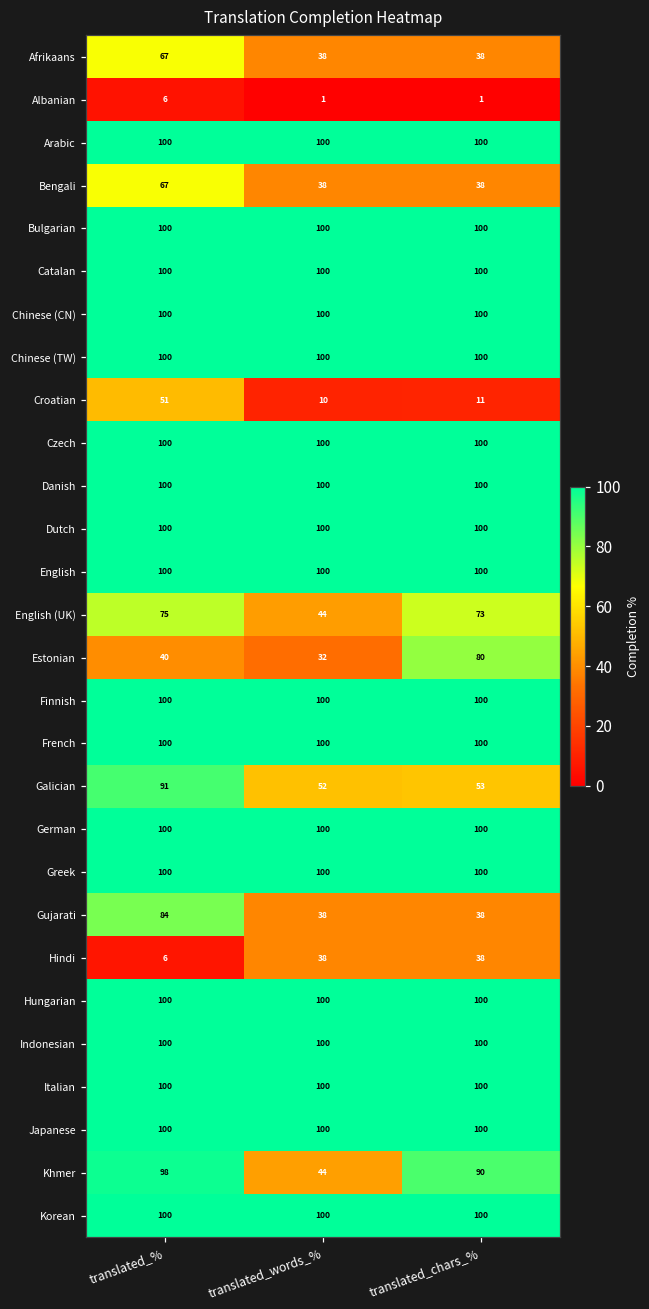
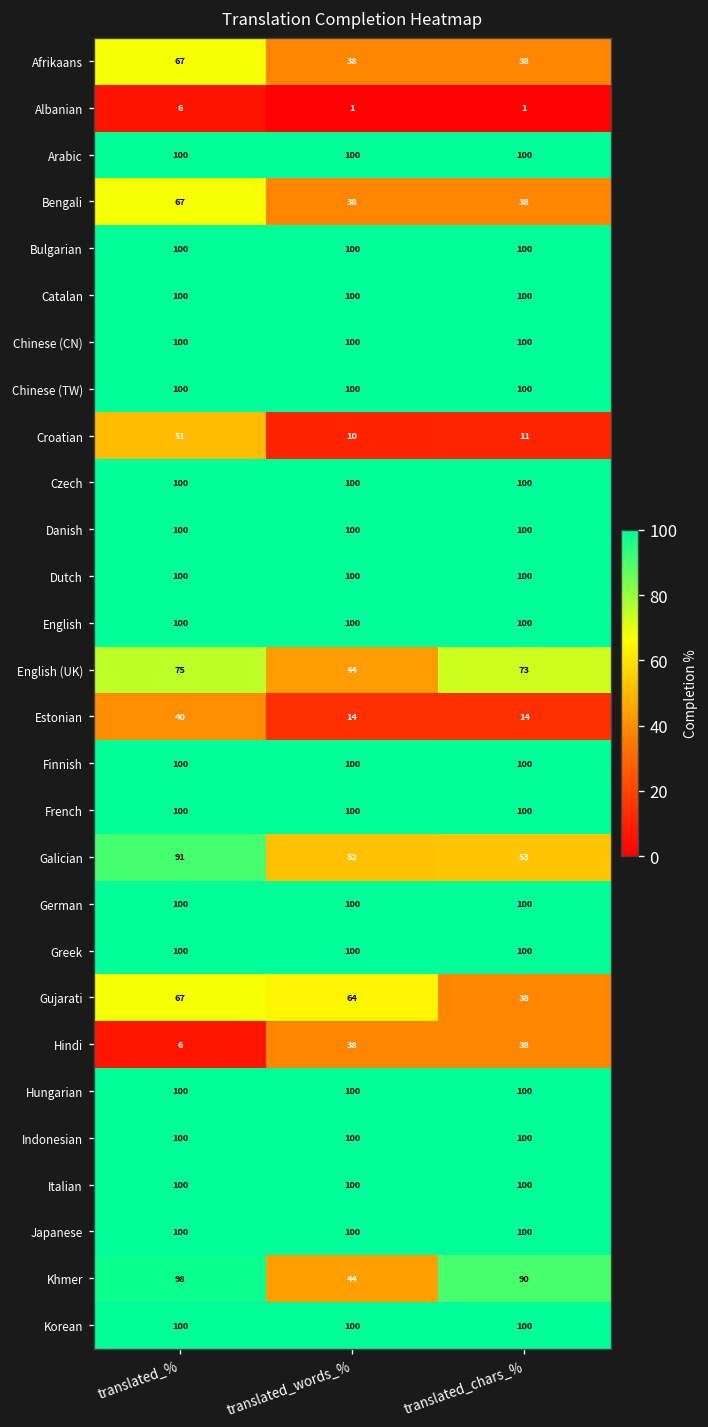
Estonian, translated_words_%: 32 -> 14
Estonian, translated_chars_%: 80 -> 14
Gujarati, translated_%: 84 -> 67
Gujarati, translated_words_%: 38 -> 64
